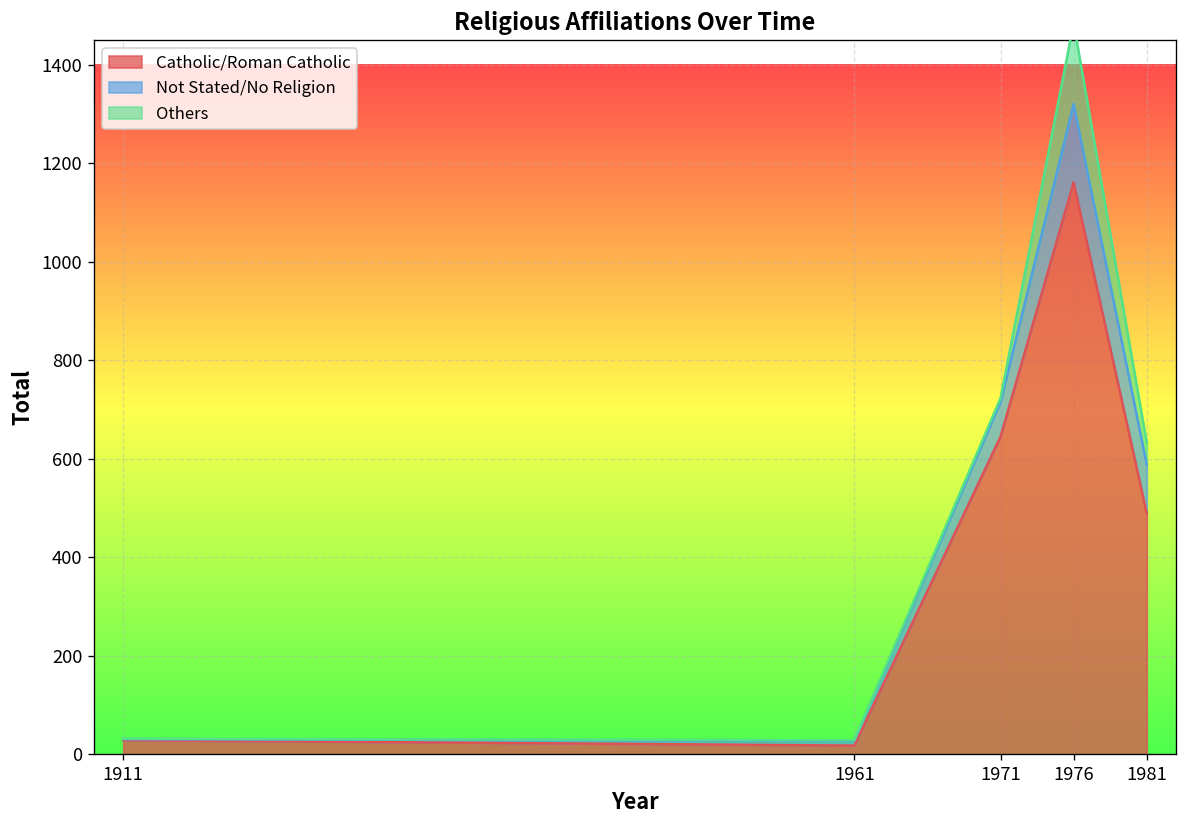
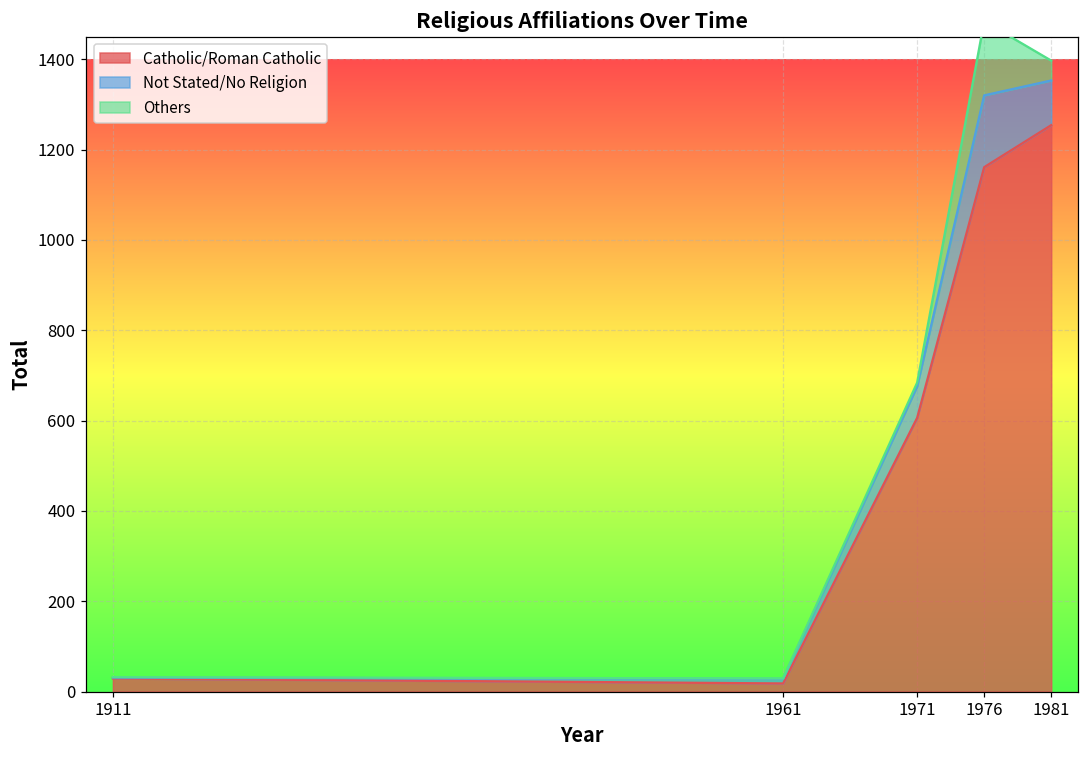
Catholic/Roman Catholic, 1971: 650 -> 610
Catholic/Roman Catholic, 1981: 490 -> 1250
